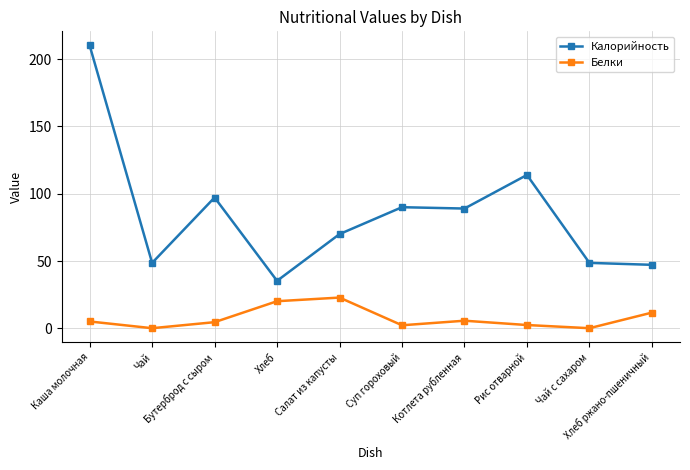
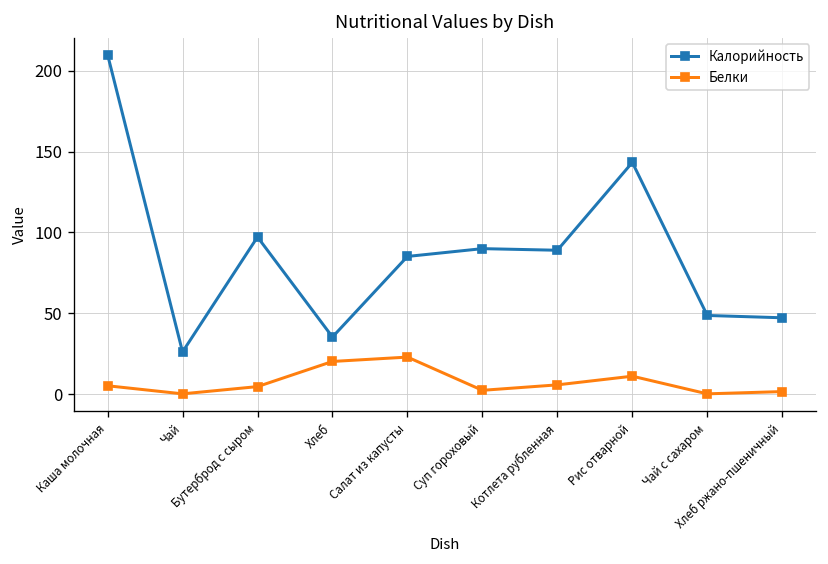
Калорийность, Чай: 49 -> 26
Калорийность, Салат из капусты: 70 -> 85
Калорийность, Рис отварной: 114 -> 143
Белки, Рис отварной: 2 -> 11
Белки, Хлеб ржано-пшеничный: 12 -> 2
